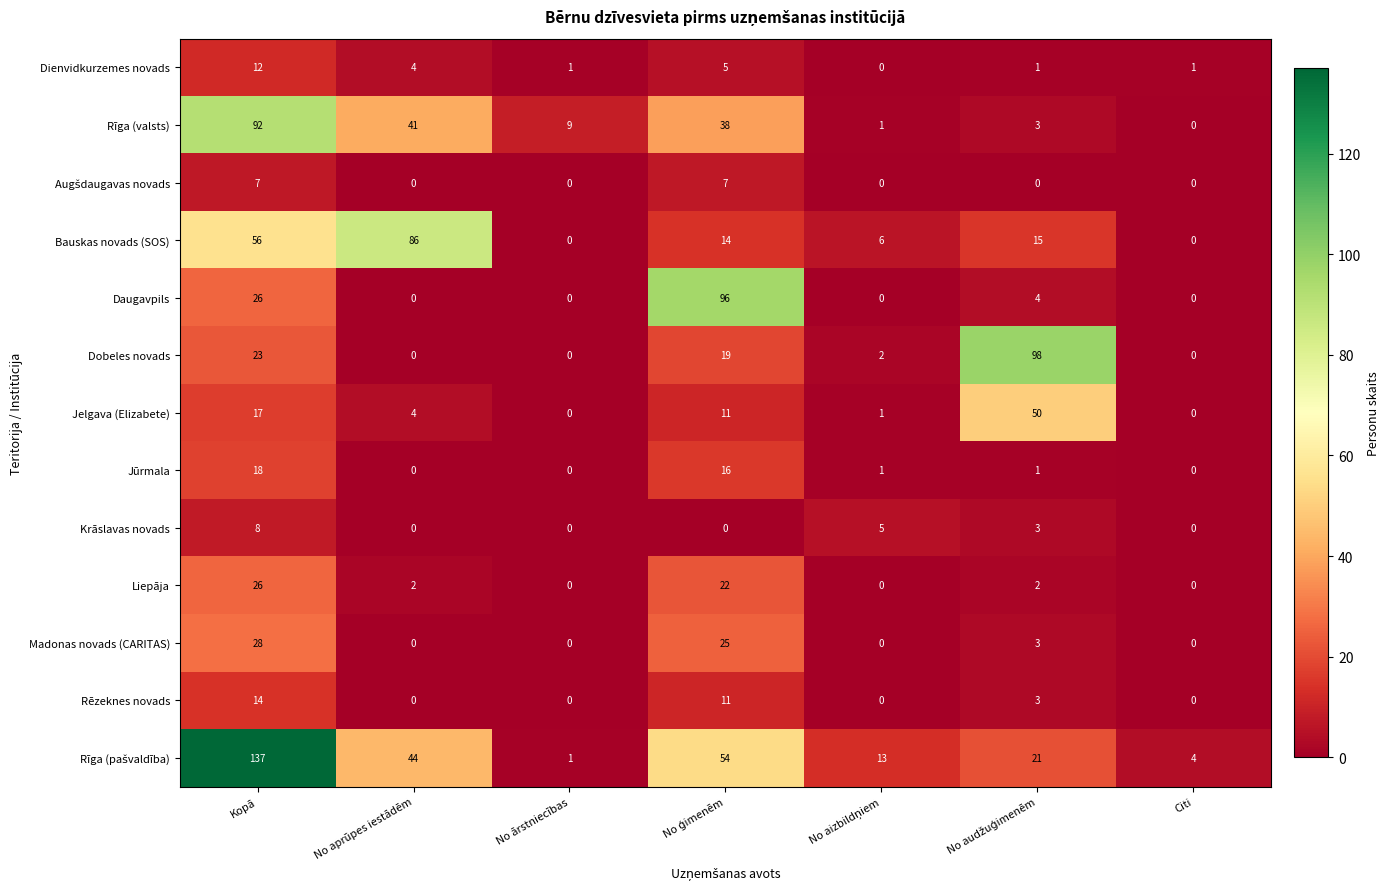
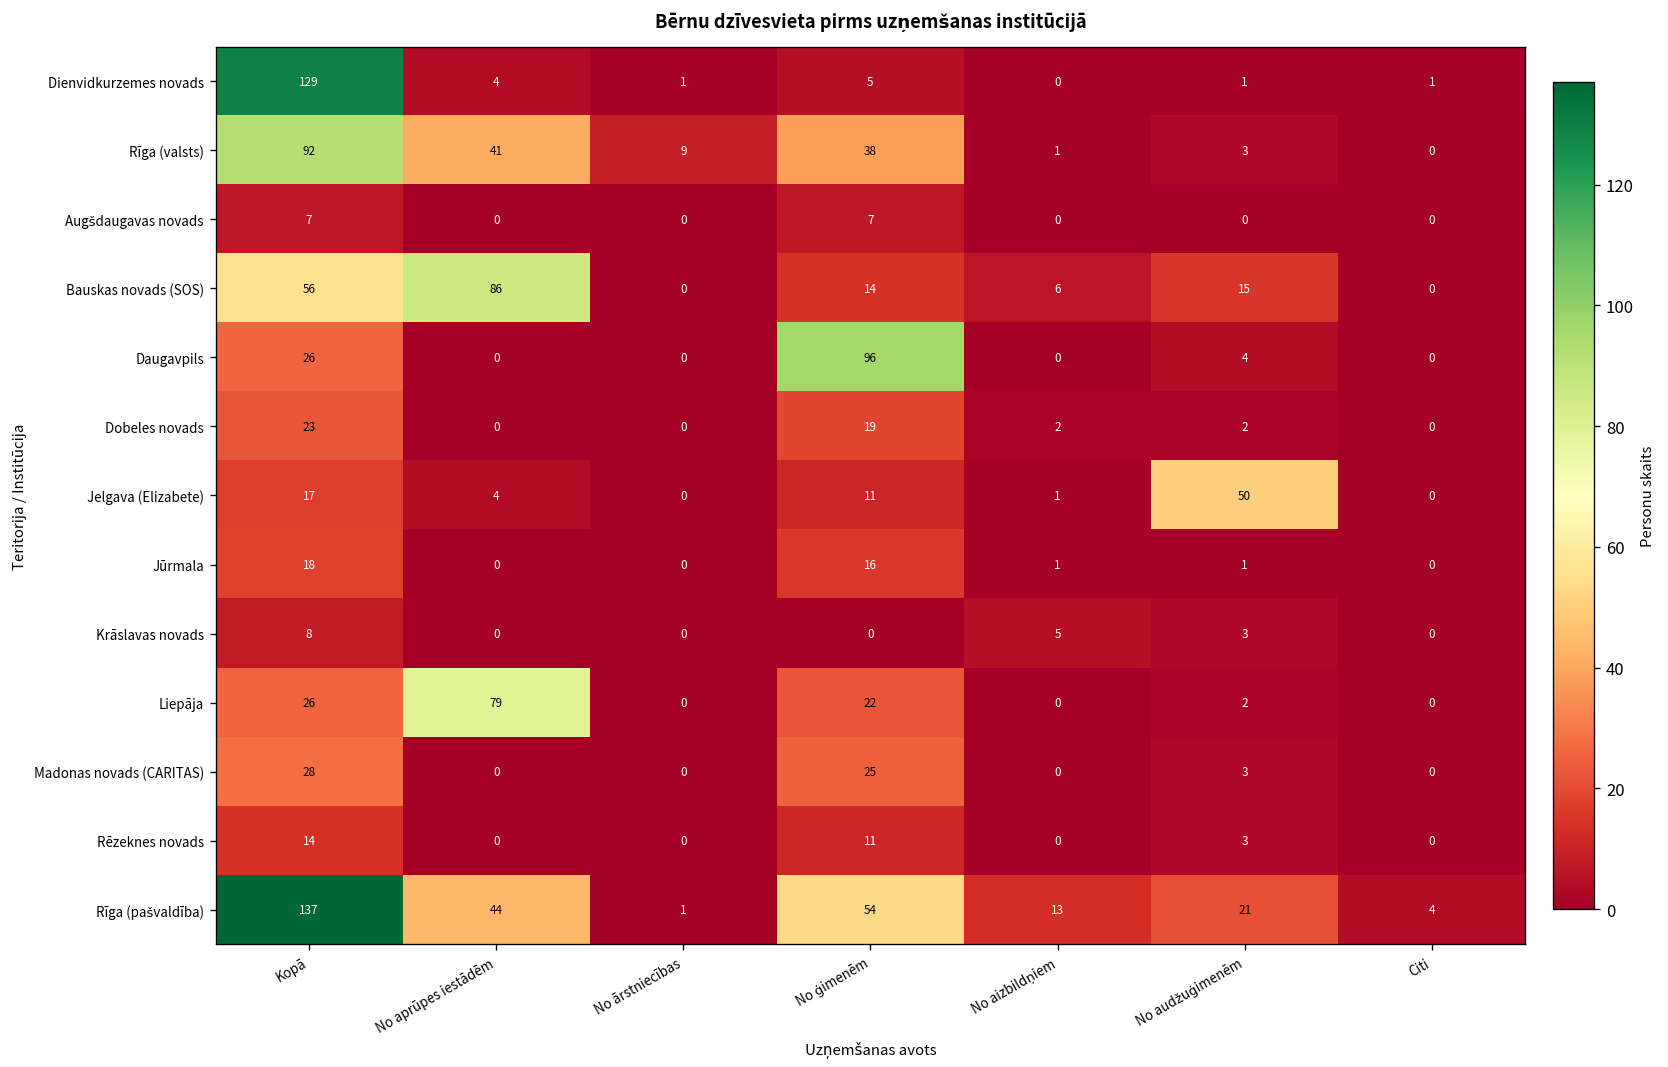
Dienvidkurzemes novads, Kopā: 12 -> 129
Dobeles novads, No audžuģimenēm: 98 -> 2
Liepāja, No aprūpes iestādēm: 2 -> 79
